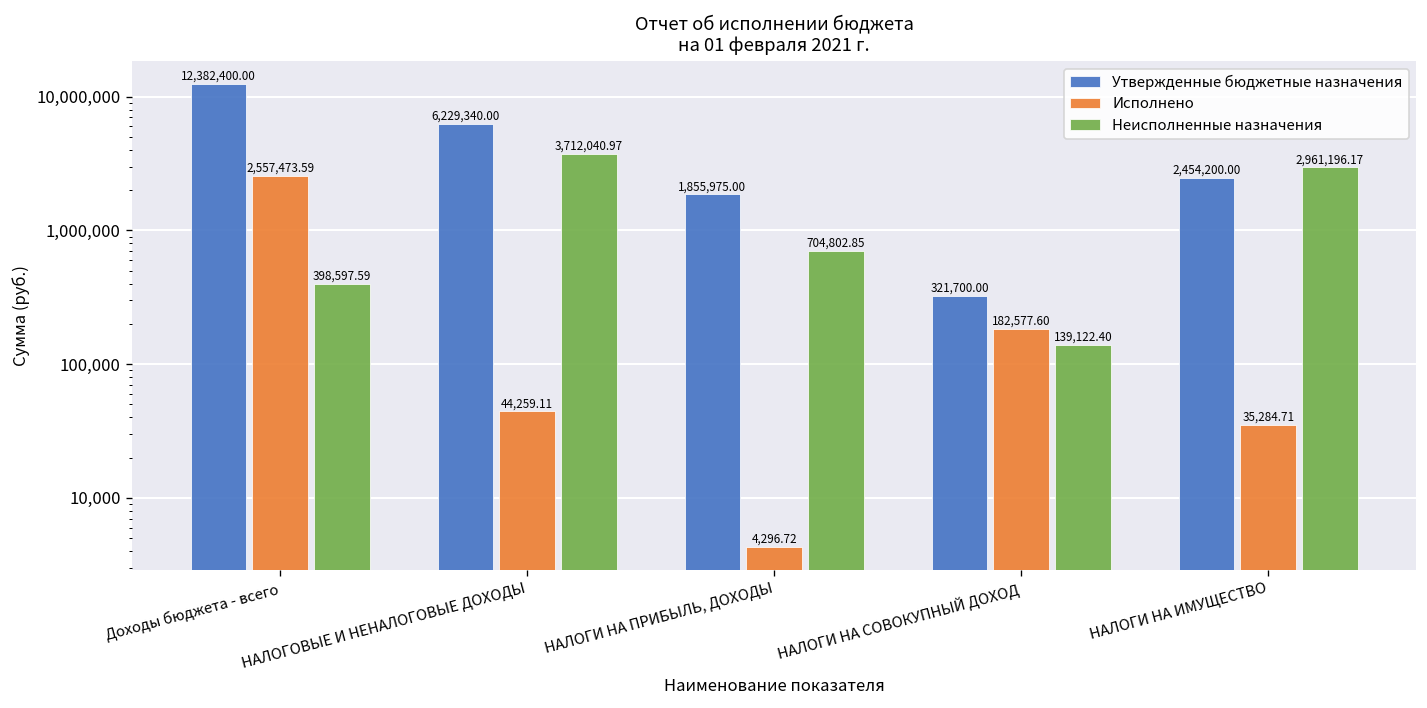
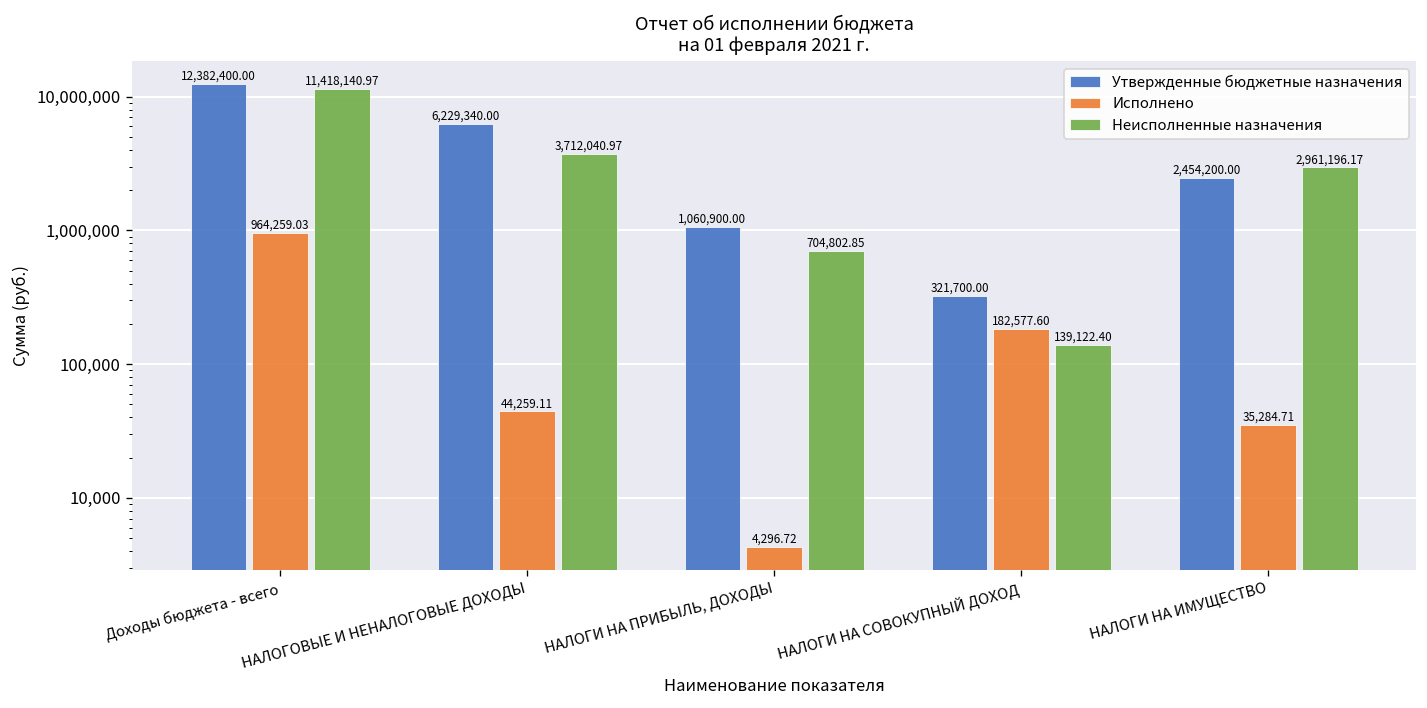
Исполнено, Доходы бюджета - всего: 2,557,473.59 -> 964,259.03
Неисполненные назначения, Доходы бюджета - всего: 398,597.59 -> 11,418,140.97
Утвержденные бюджетные назначения, НАЛОГИ НА ПРИБЫЛЬ, ДОХОДЫ: 1,855,975.00 -> 1,060,900.00
